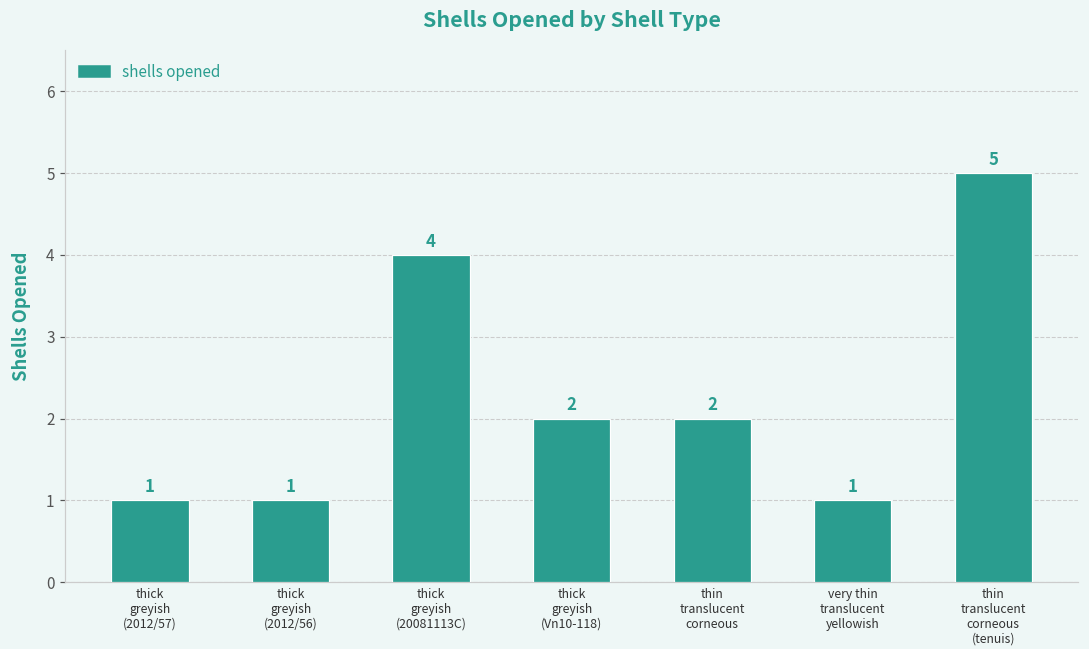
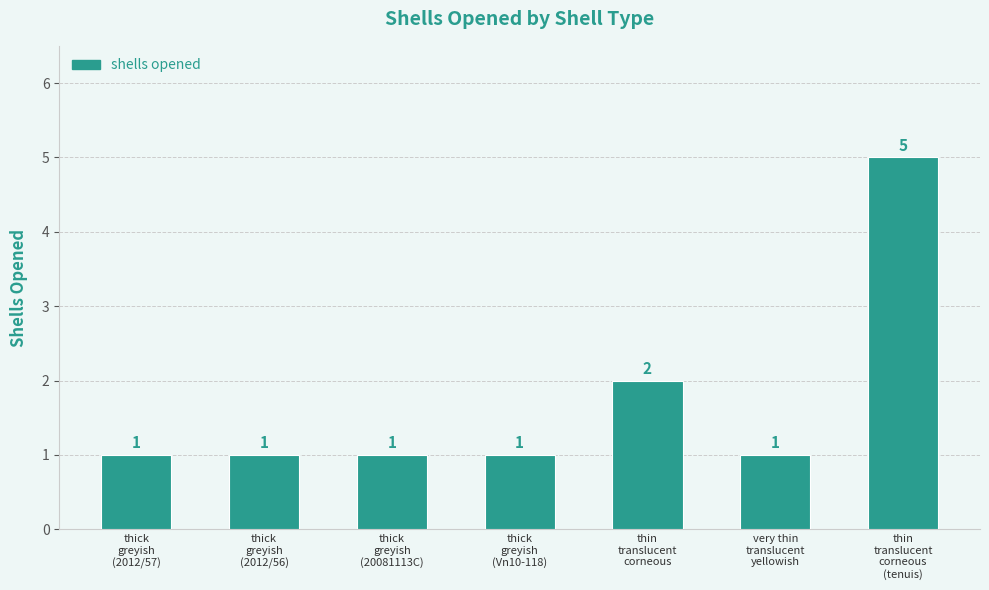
thick greyish (20081113C): 4 -> 1
thick greyish (Vn10-118): 2 -> 1
